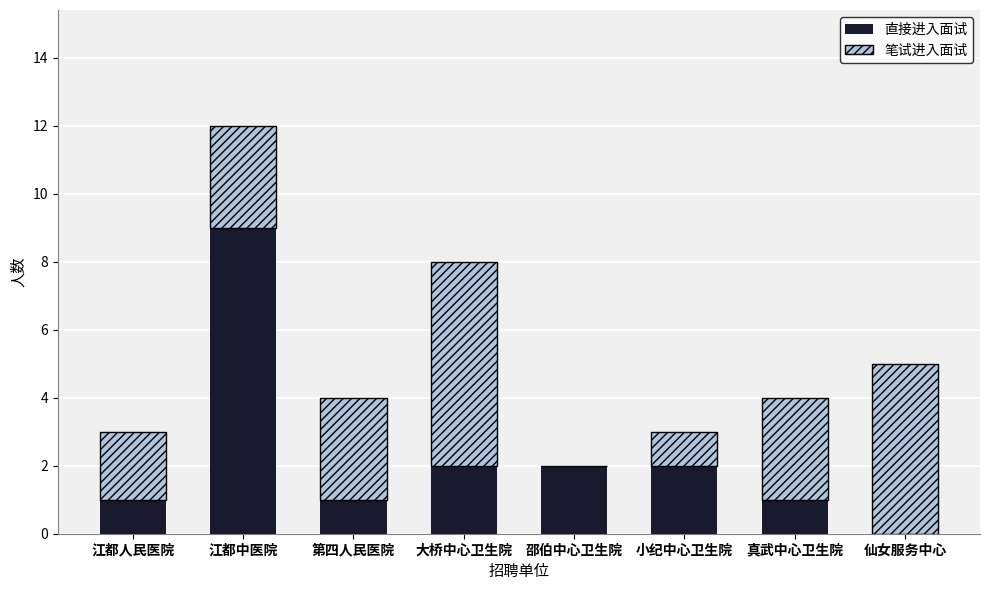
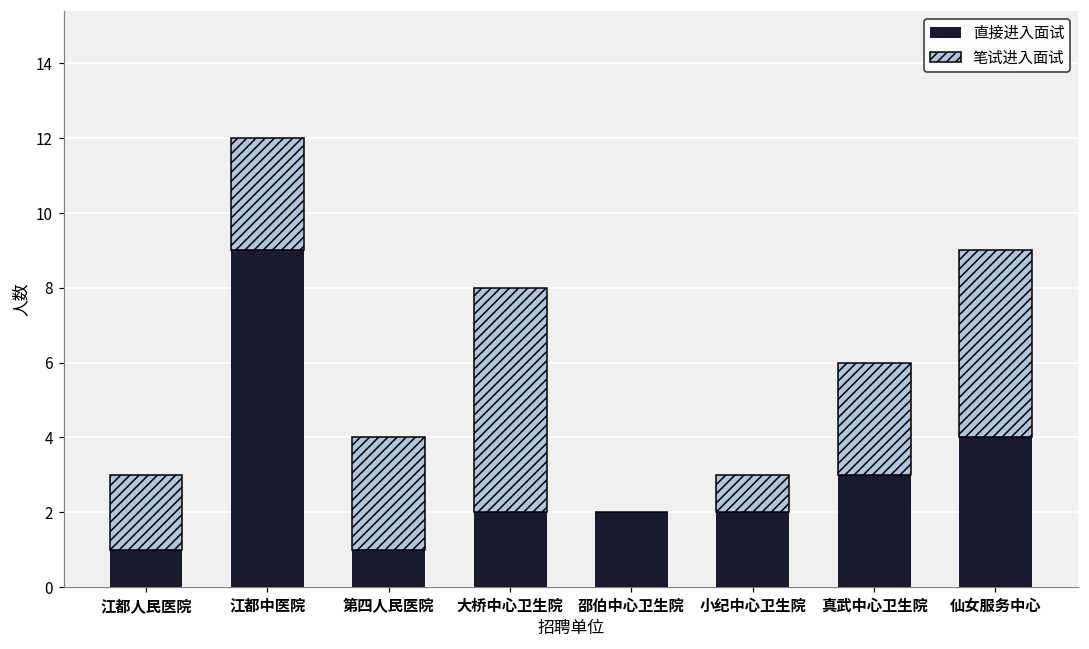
直接进入面试, 真武中心卫生院: 1 -> 3
直接进入面试, 仙女服务中心: 0 -> 4
